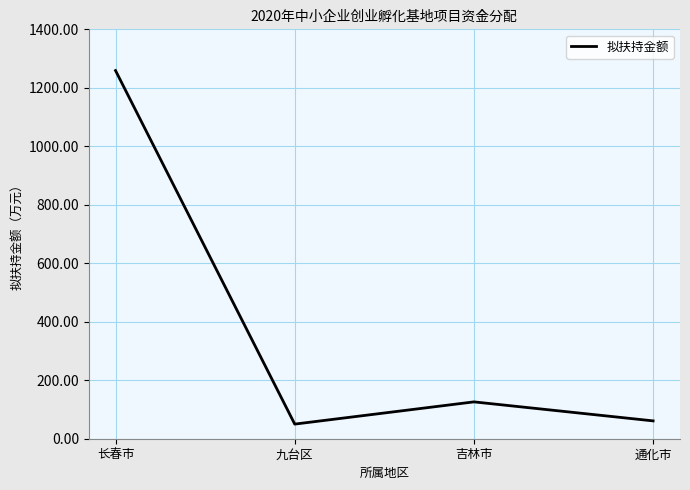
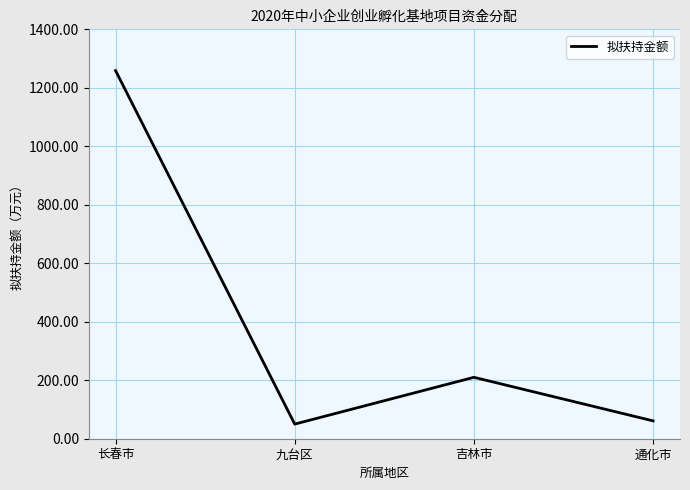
吉林市: 130 -> 210
